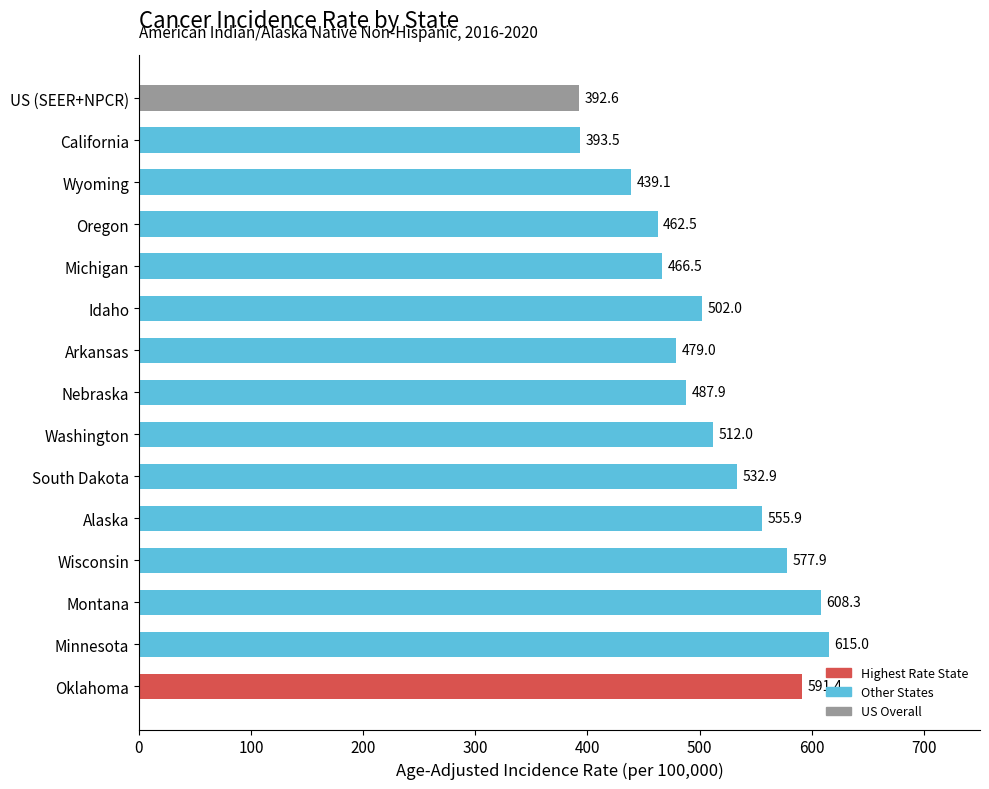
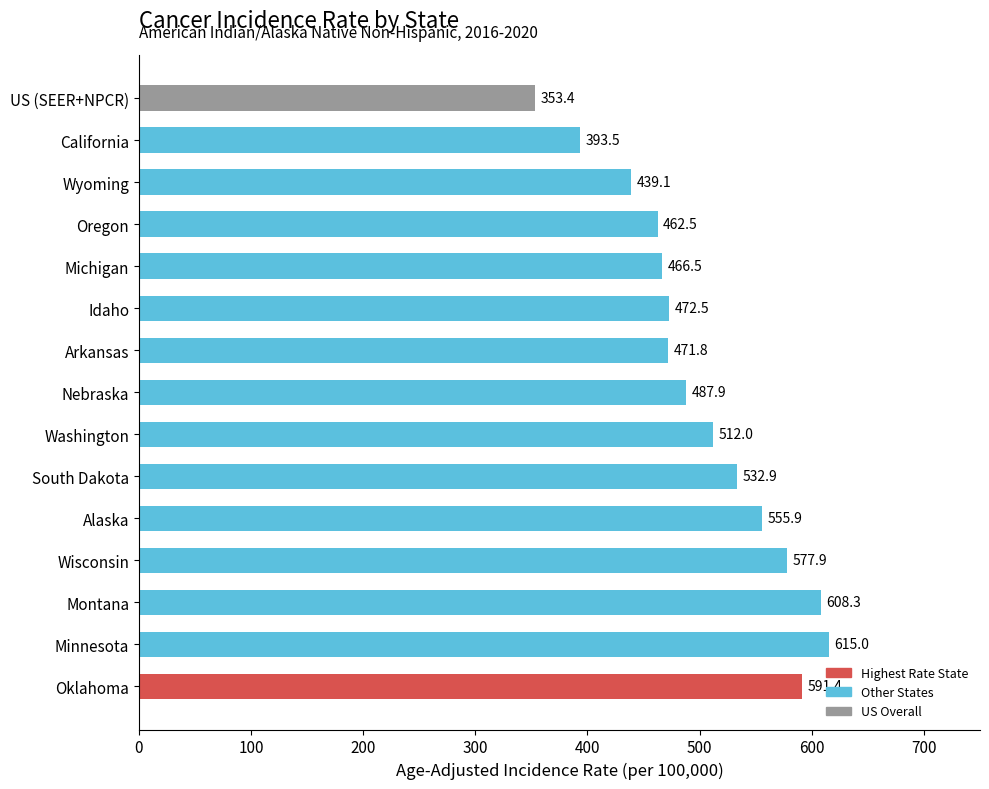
US (SEER+NPCR): 392.6 -> 353.4
Idaho: 502.0 -> 472.5
Arkansas: 479.0 -> 471.8
